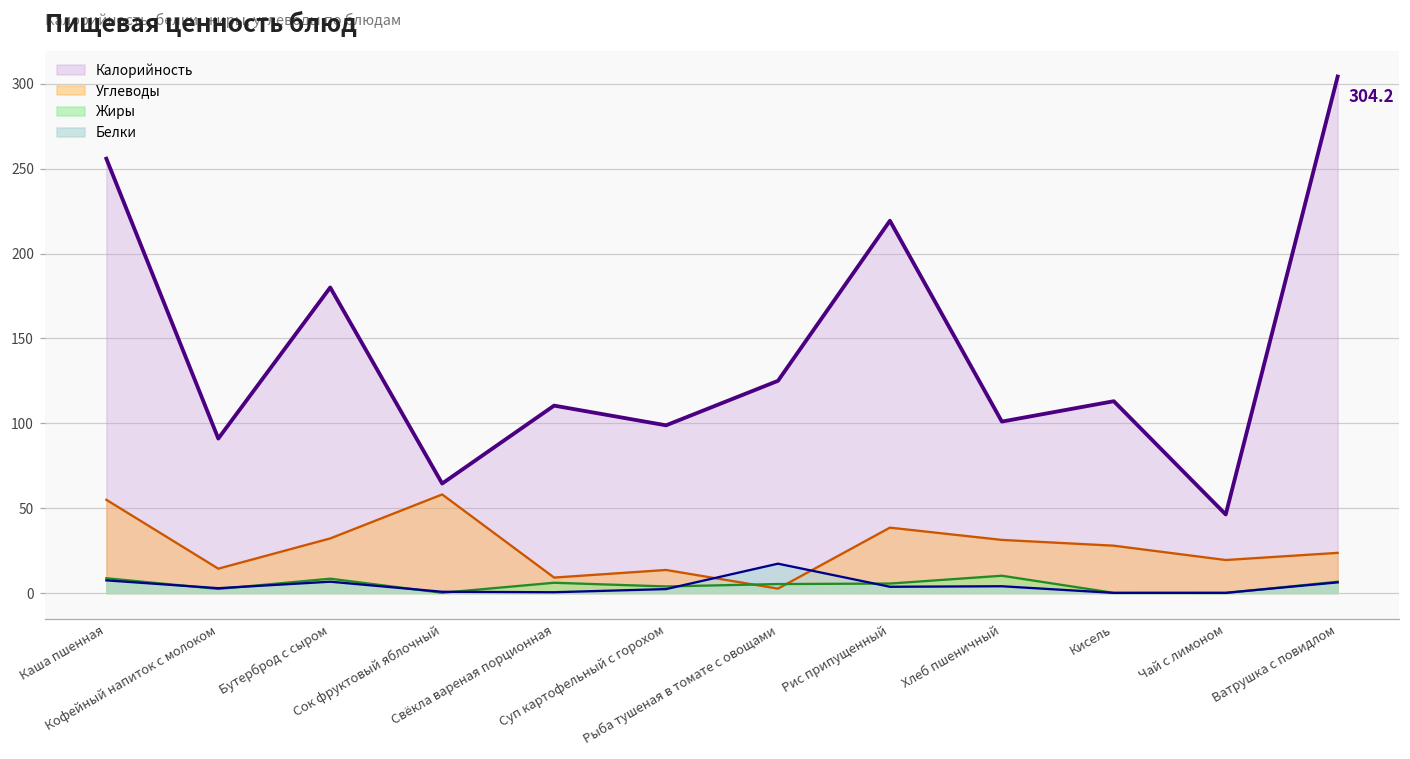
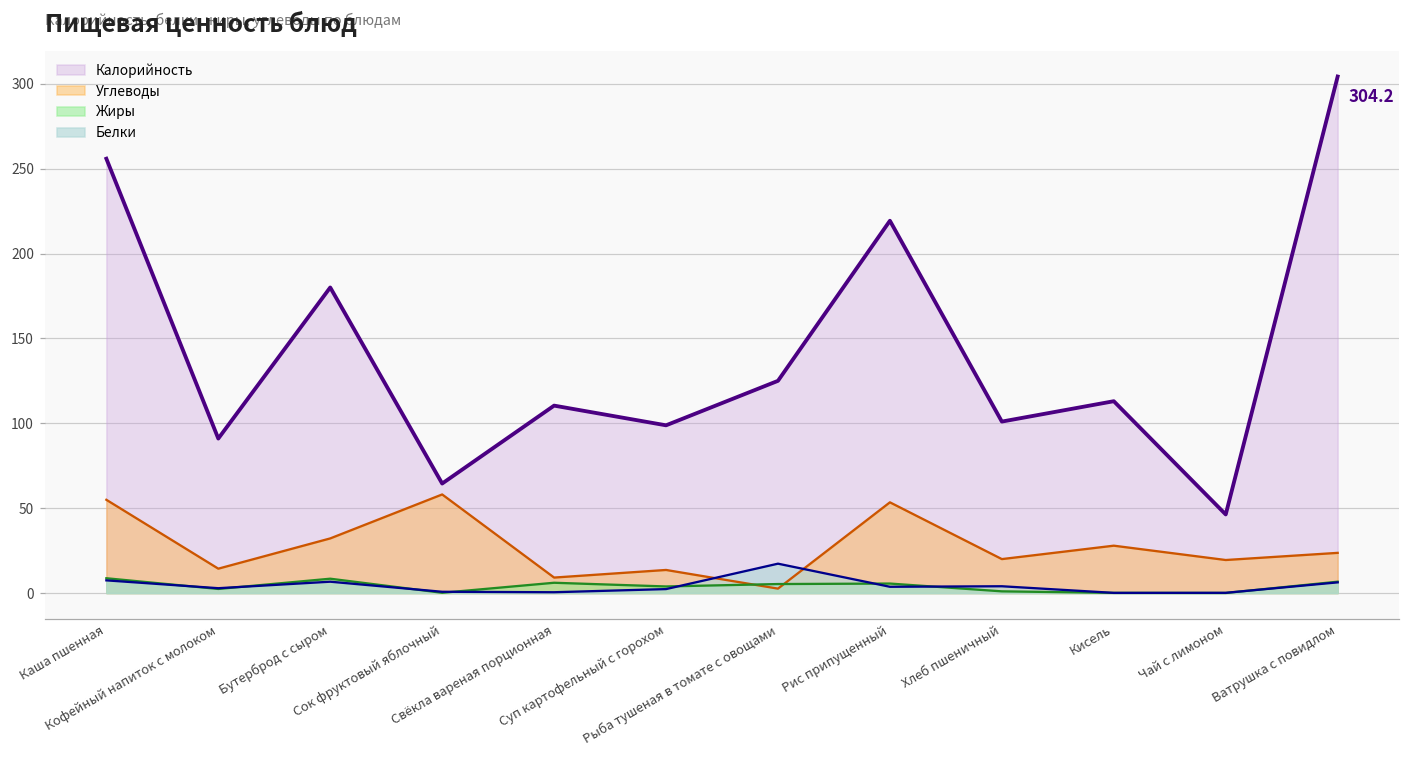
Углеводы, Рис припущенный: 39 -> 53
Углеводы, Хлеб пшеничный: 31 -> 20
Жиры, Хлеб пшеничный: 10 -> 1
